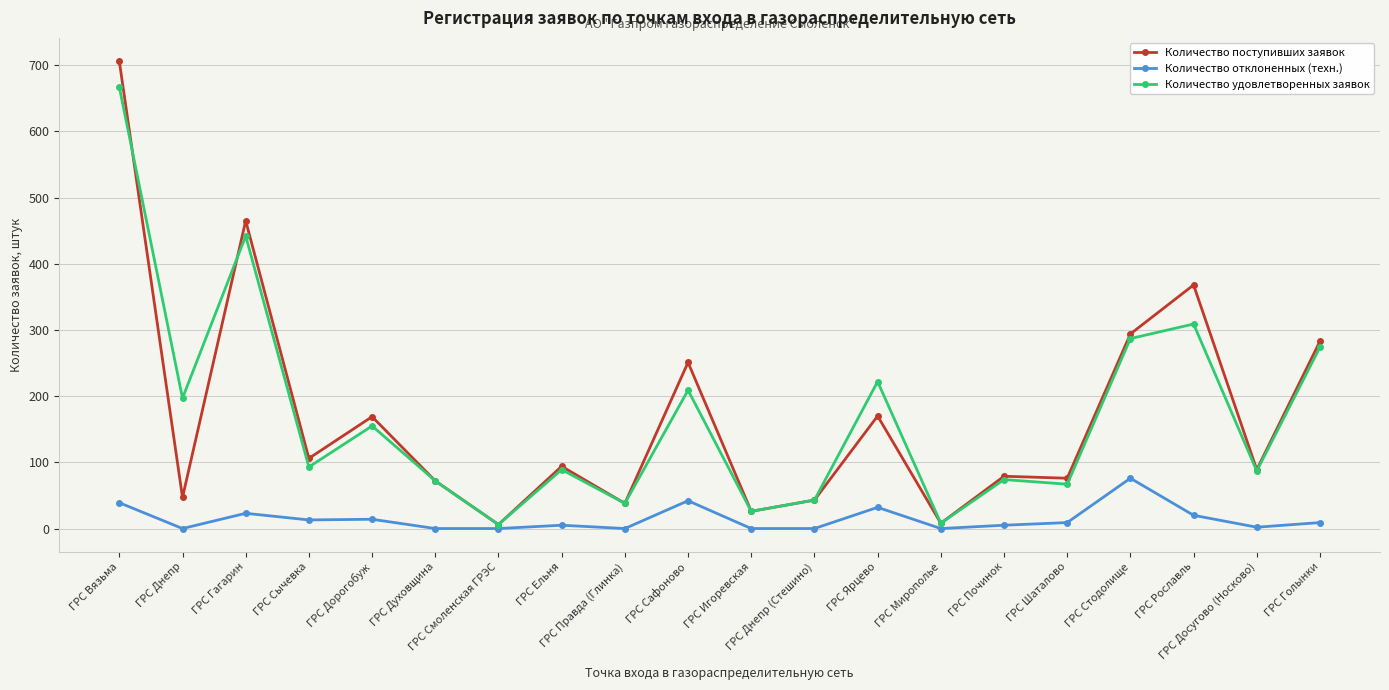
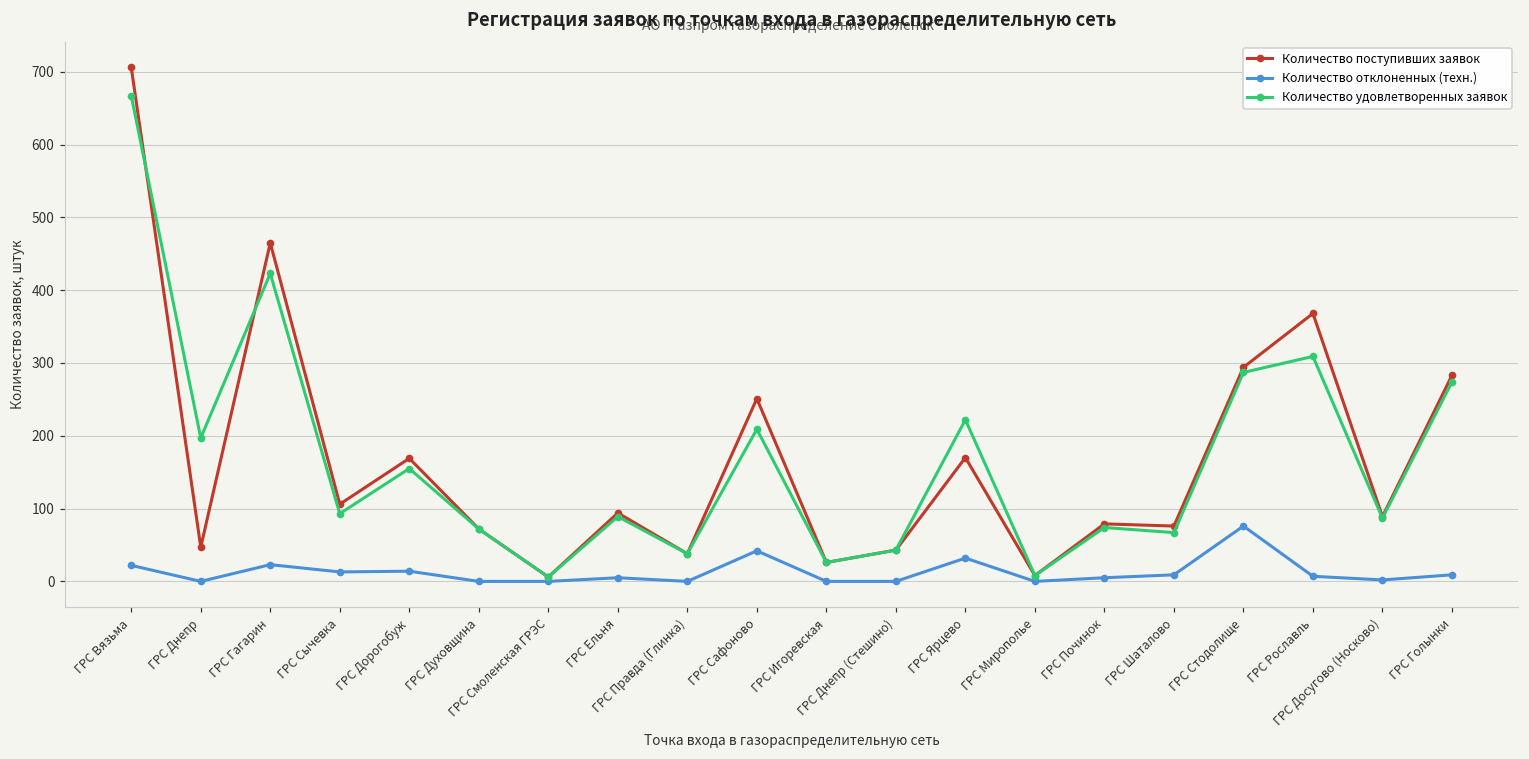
Количество отклоненных (техн.), ГРС Вязьма: 40 -> 20
Количество удовлетворенных заявок, ГРС Гагарин: 440 -> 420
Количество отклоненных (техн.), ГРС Рославль: 20 -> 10
